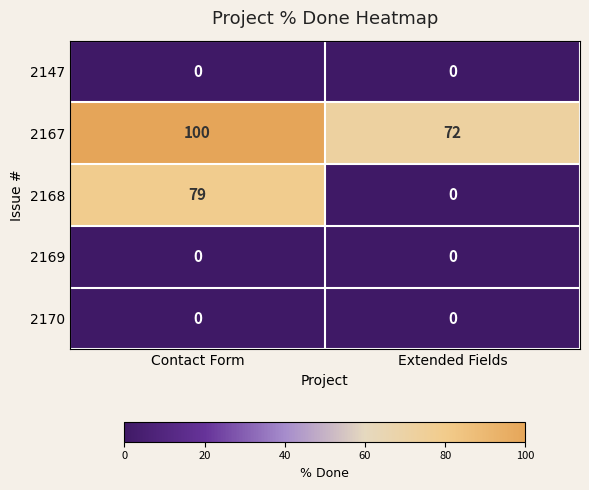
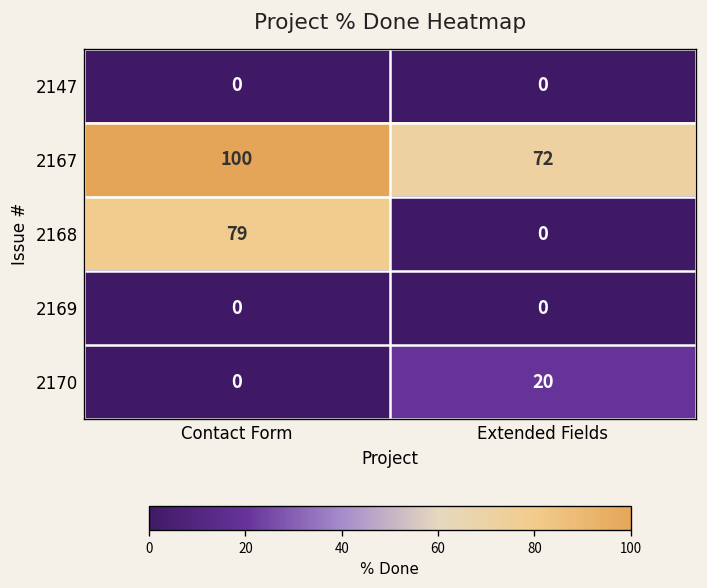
2170, Extended Fields: 0 -> 20
